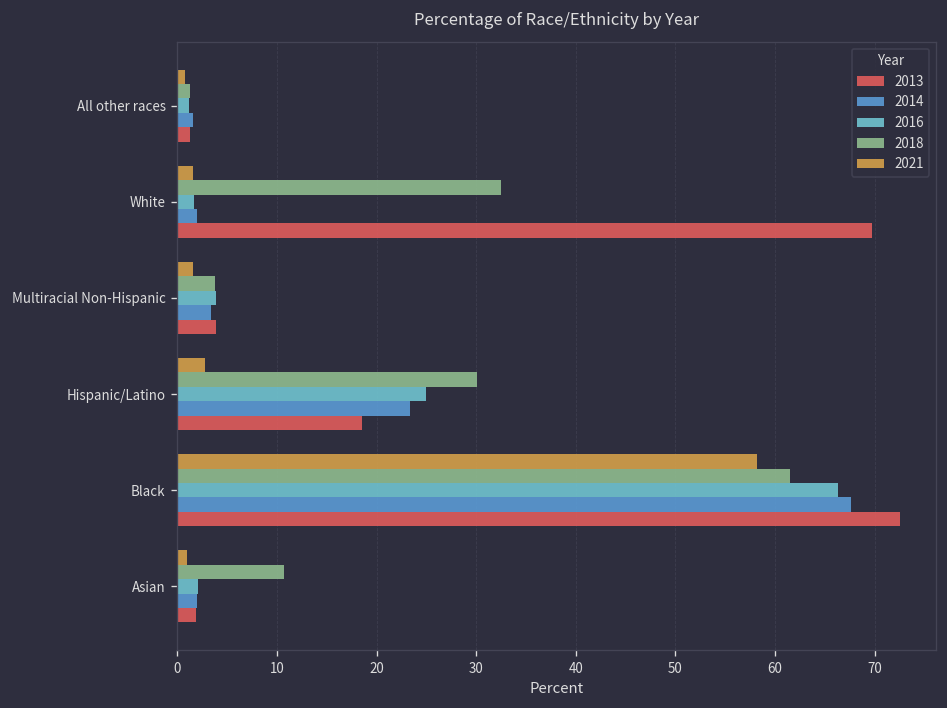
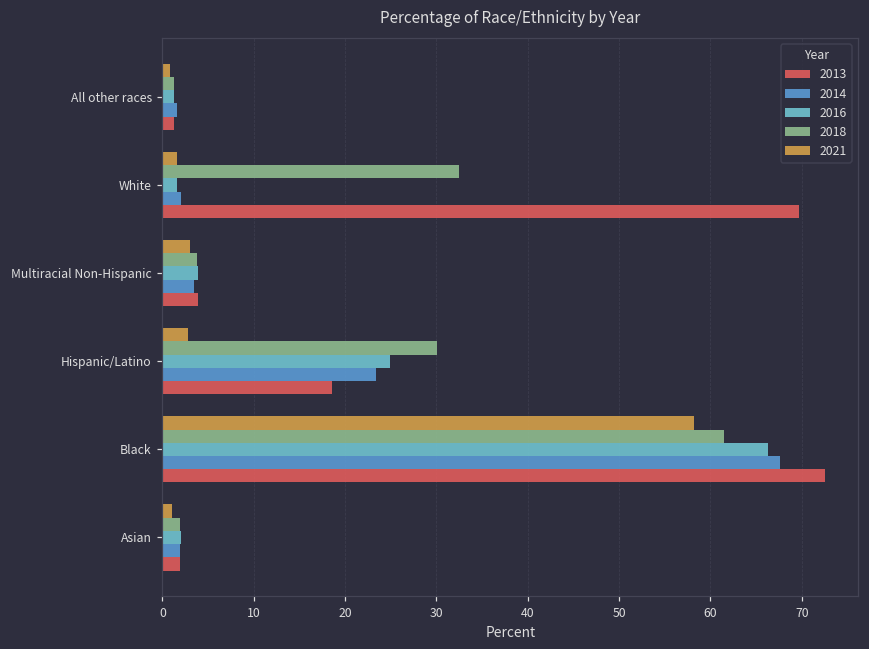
2021, Multiracial Non-Hispanic: 2 -> 3
2018, Asian: 11 -> 2
